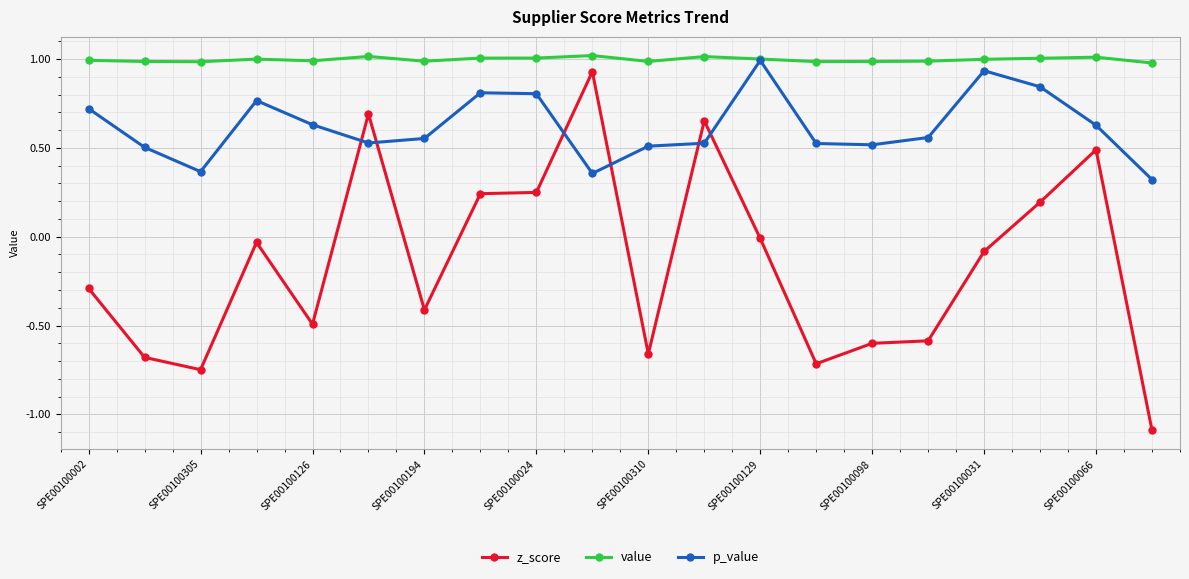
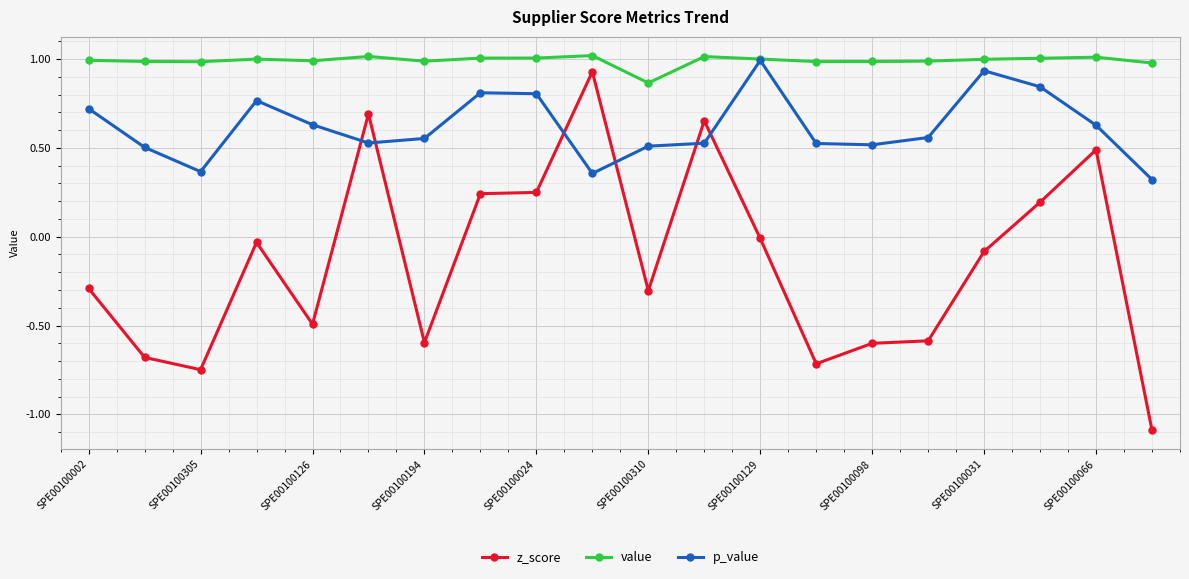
z_score, SPE00100194: -0.41 -> -0.60
z_score, SPE00100310: -0.66 -> -0.30
value, SPE00100310: 0.99 -> 0.87
